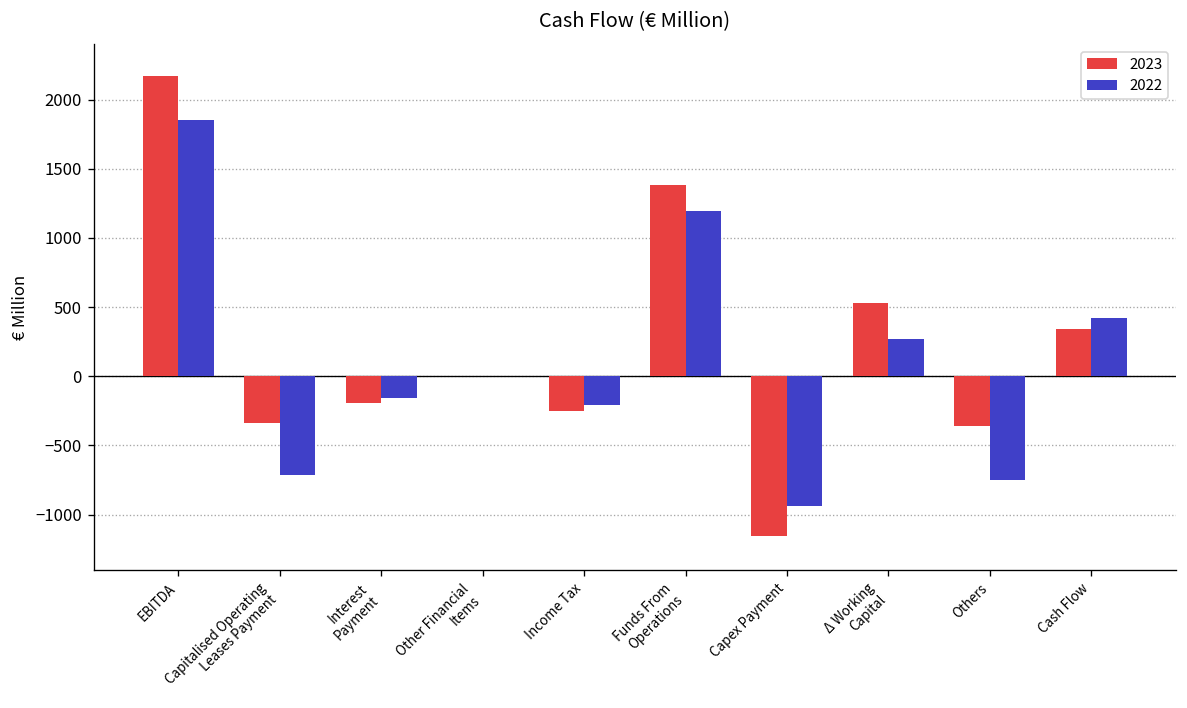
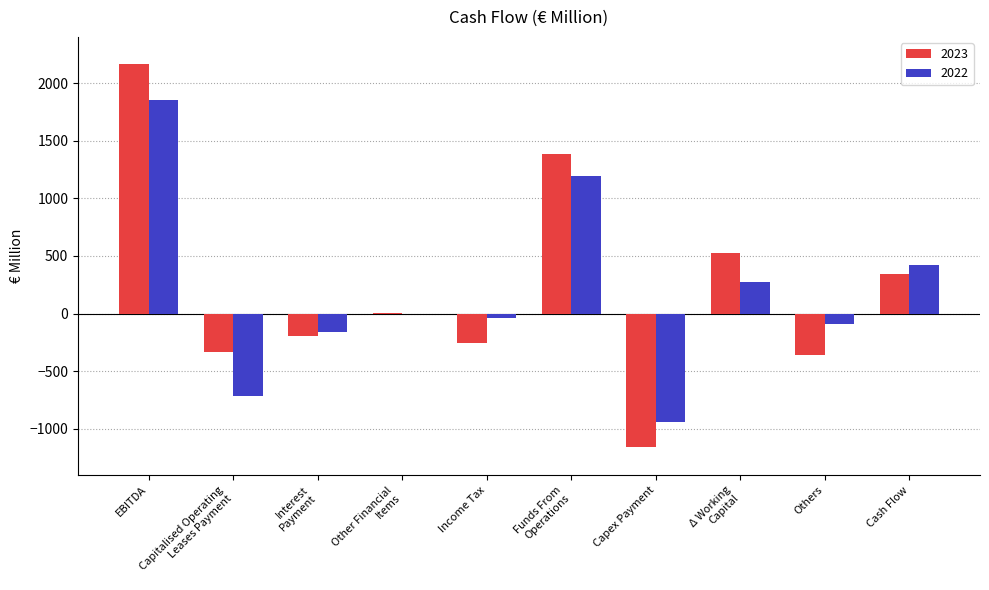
2022, Income Tax: -210 -> -40
2022, Others: -750 -> -90
